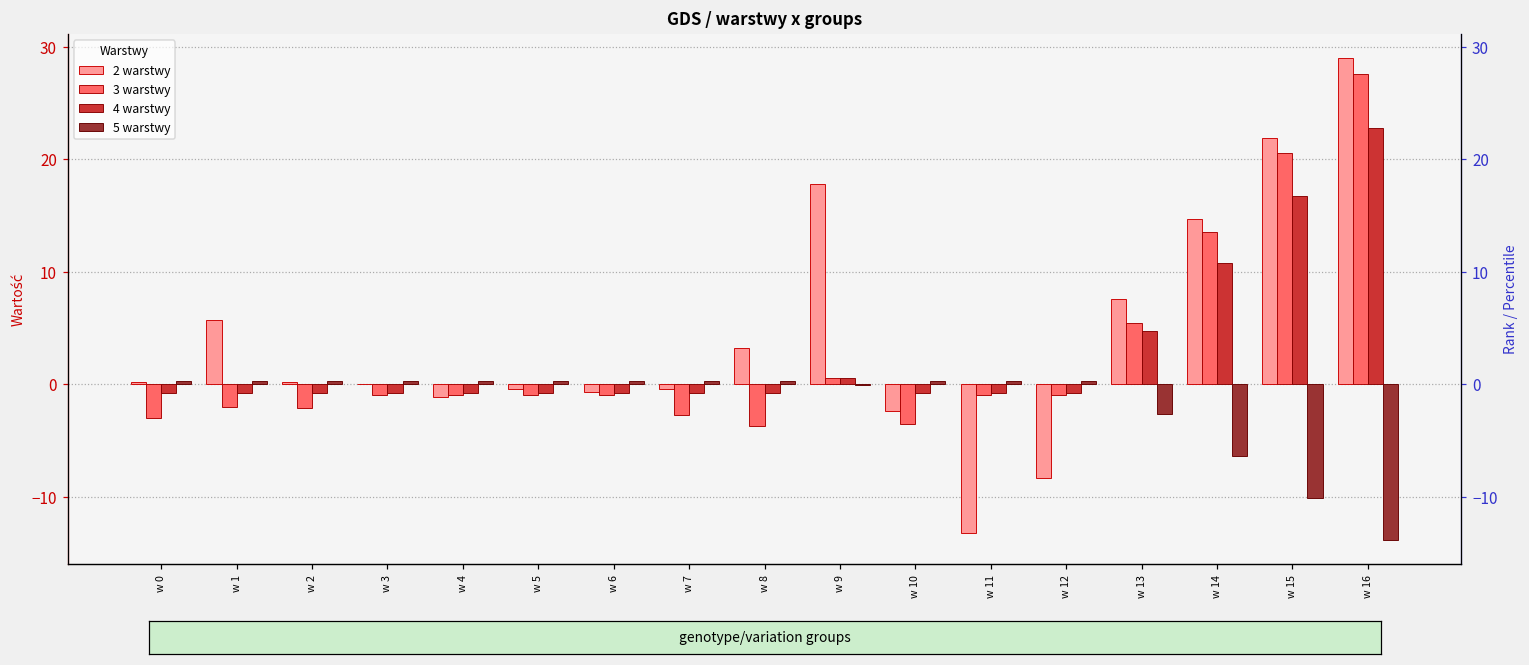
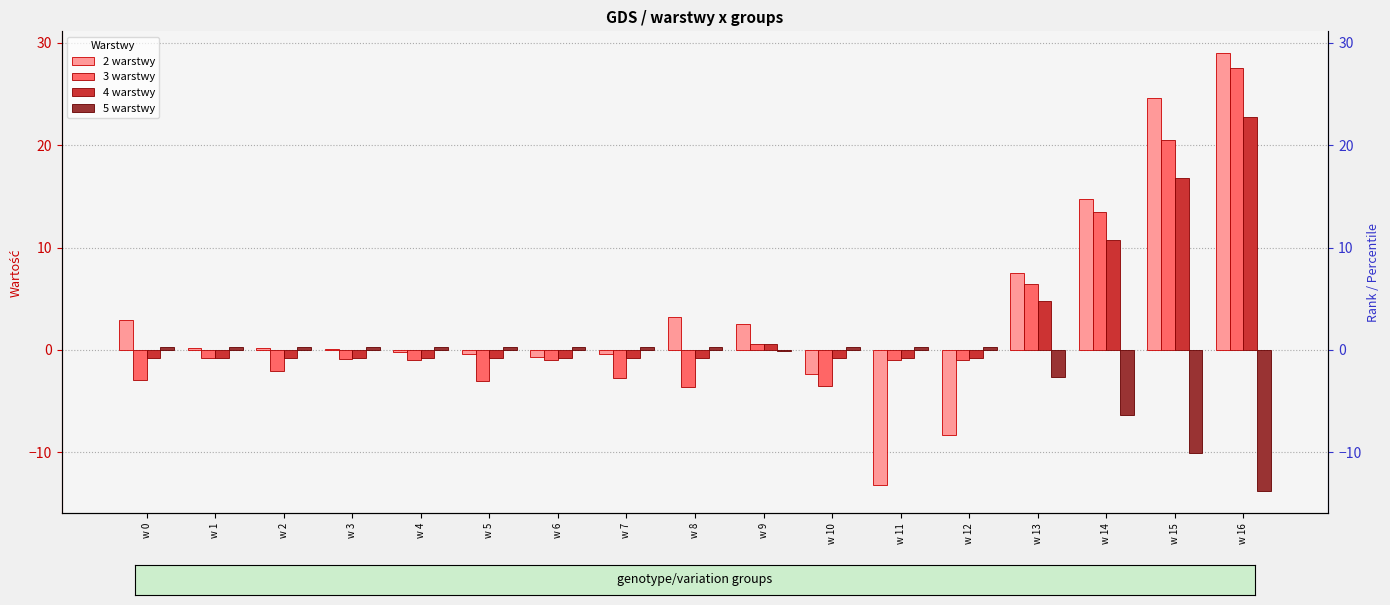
2 warstwy, w 0: 0.2 -> 2.9
2 warstwy, w 1: 5.7 -> 0.2
3 warstwy, w 1: -2.0 -> -0.8
2 warstwy, w 4: -1.1 -> -0.2
3 warstwy, w 5: -1.0 -> -3.0
2 warstwy, w 9: 17.8 -> 2.6
3 warstwy, w 13: 5.5 -> 6.5
2 warstwy, w 15: 21.8 -> 24.6
